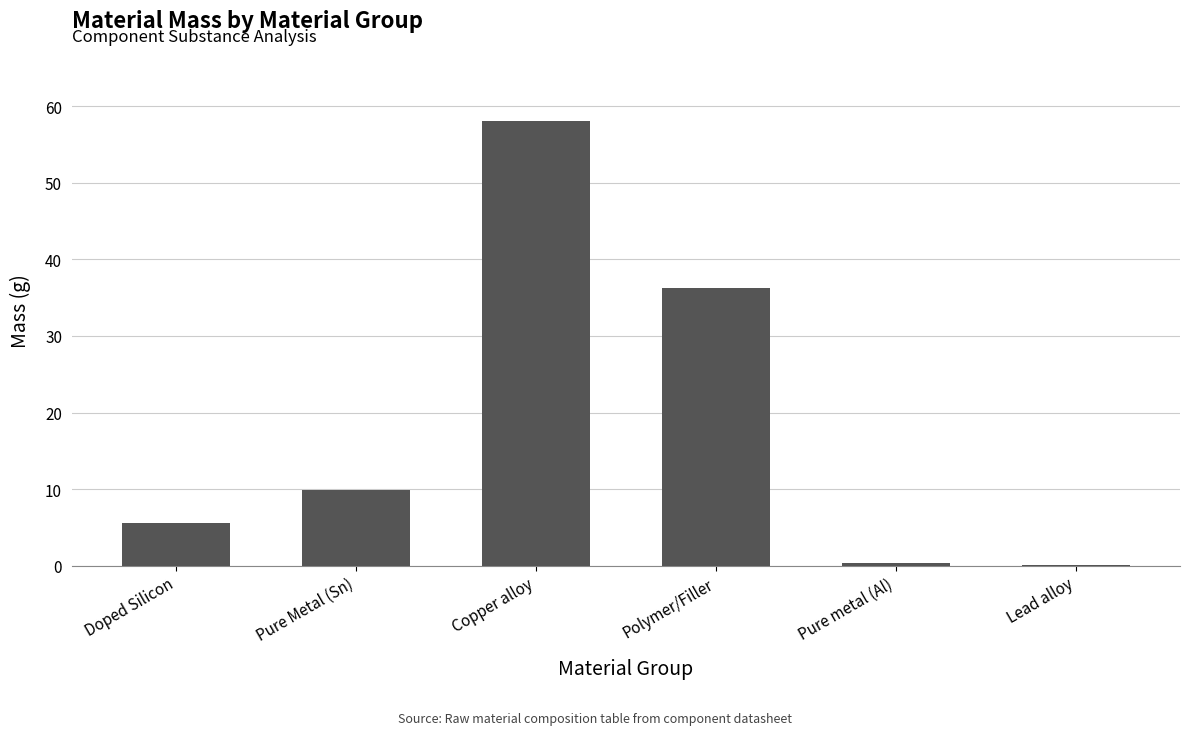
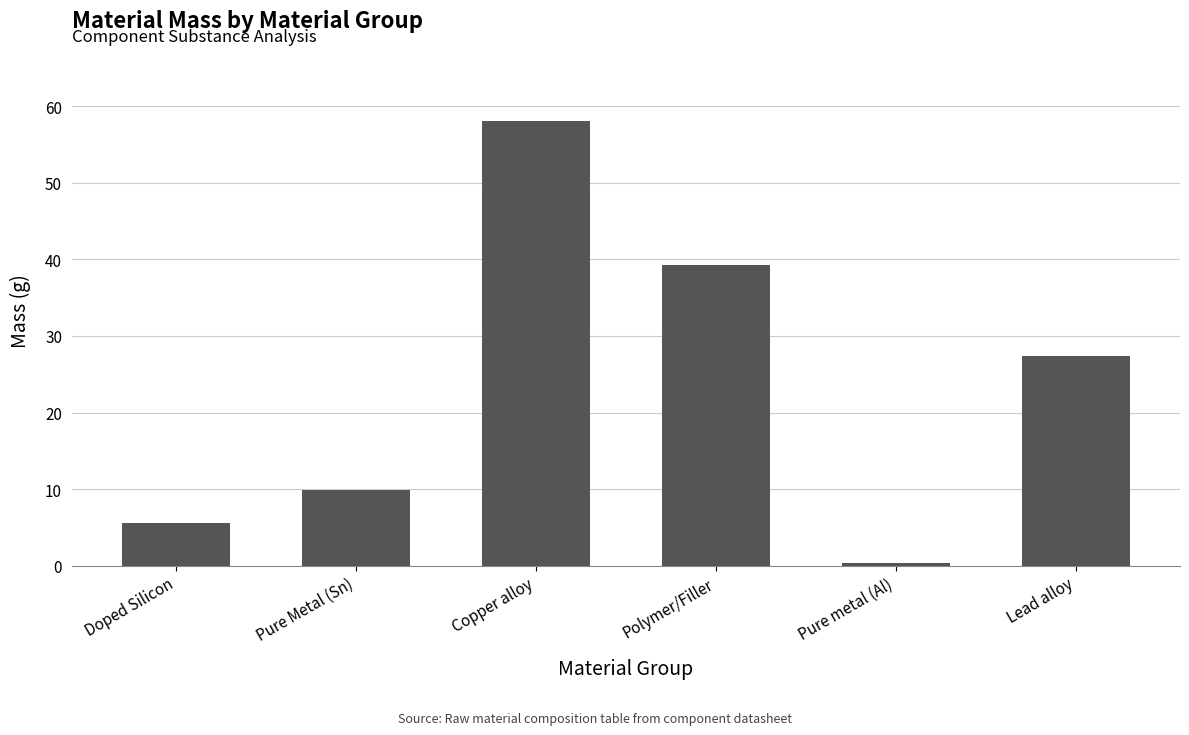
Polymer/Filler: 36 -> 39
Lead alloy: 0 -> 27
